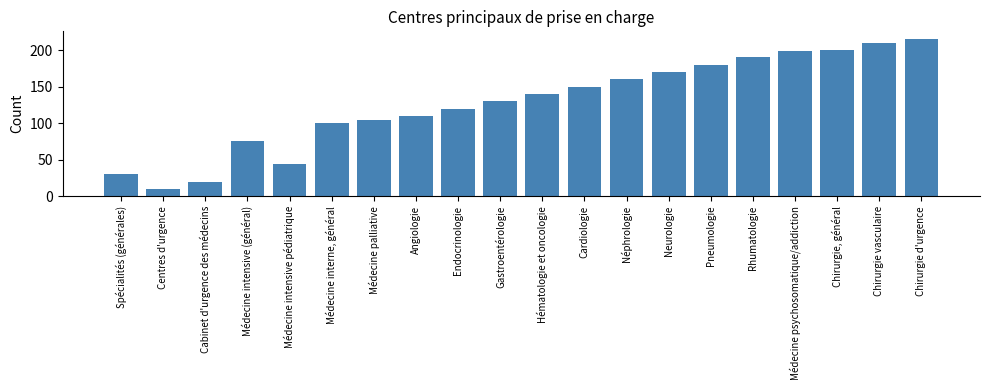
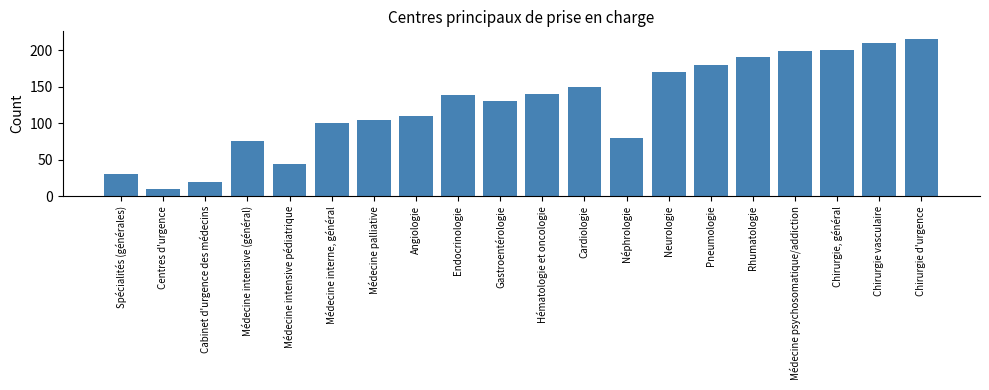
Endocrinologie: 120 -> 140
Néphrologie: 160 -> 80
